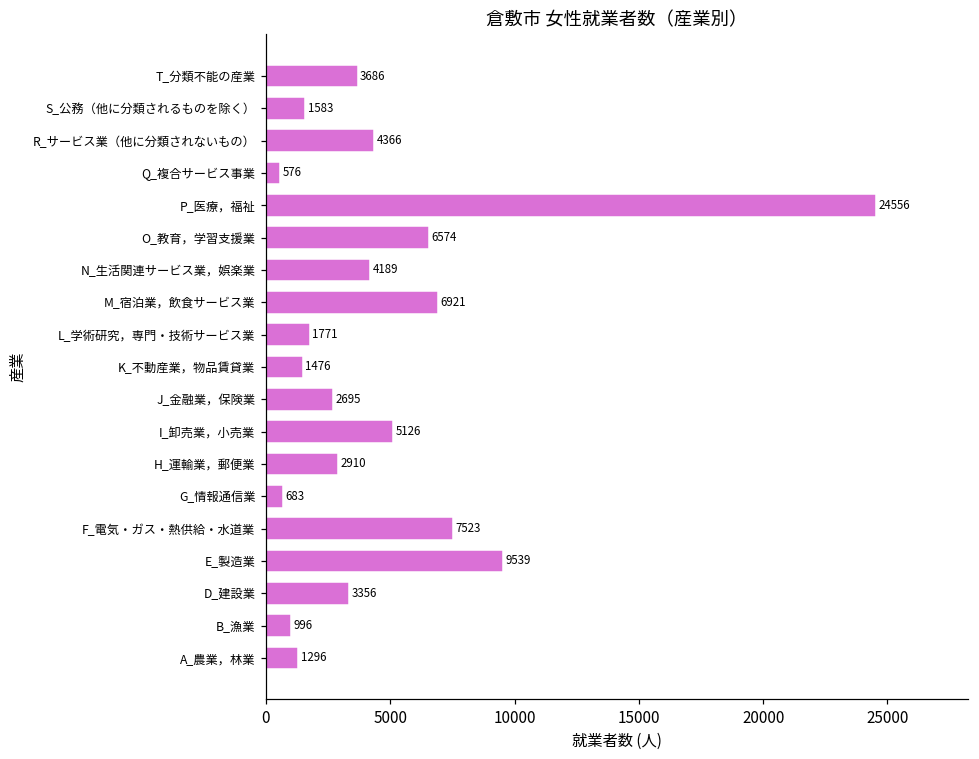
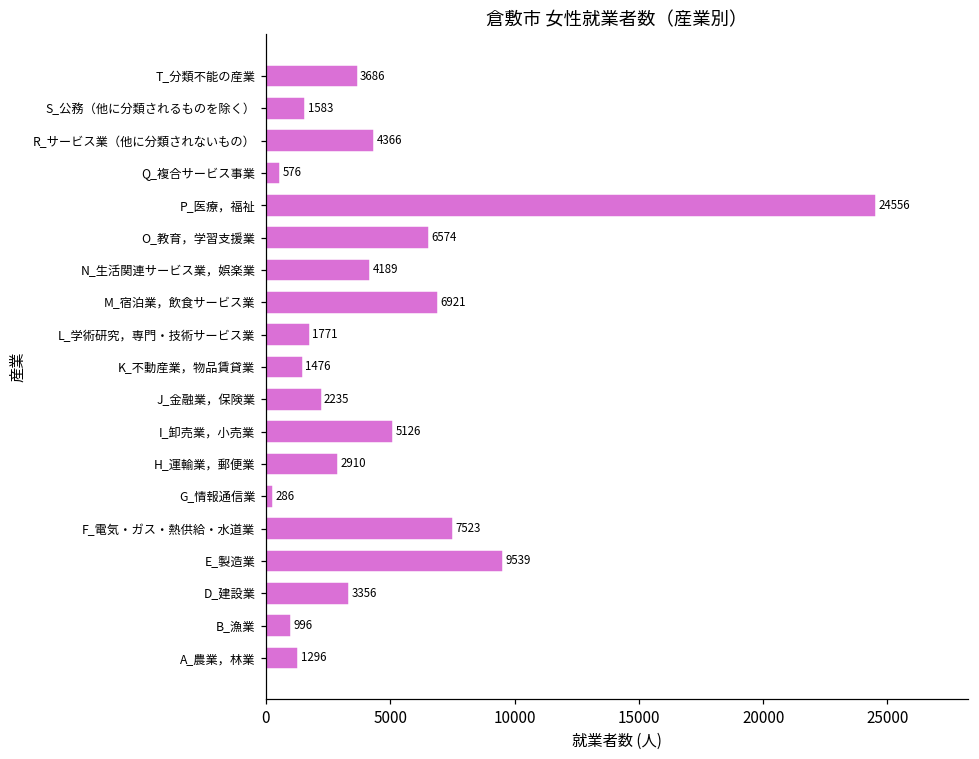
J_金融業，保険業: 2695 -> 2235
G_情報通信業: 683 -> 286
